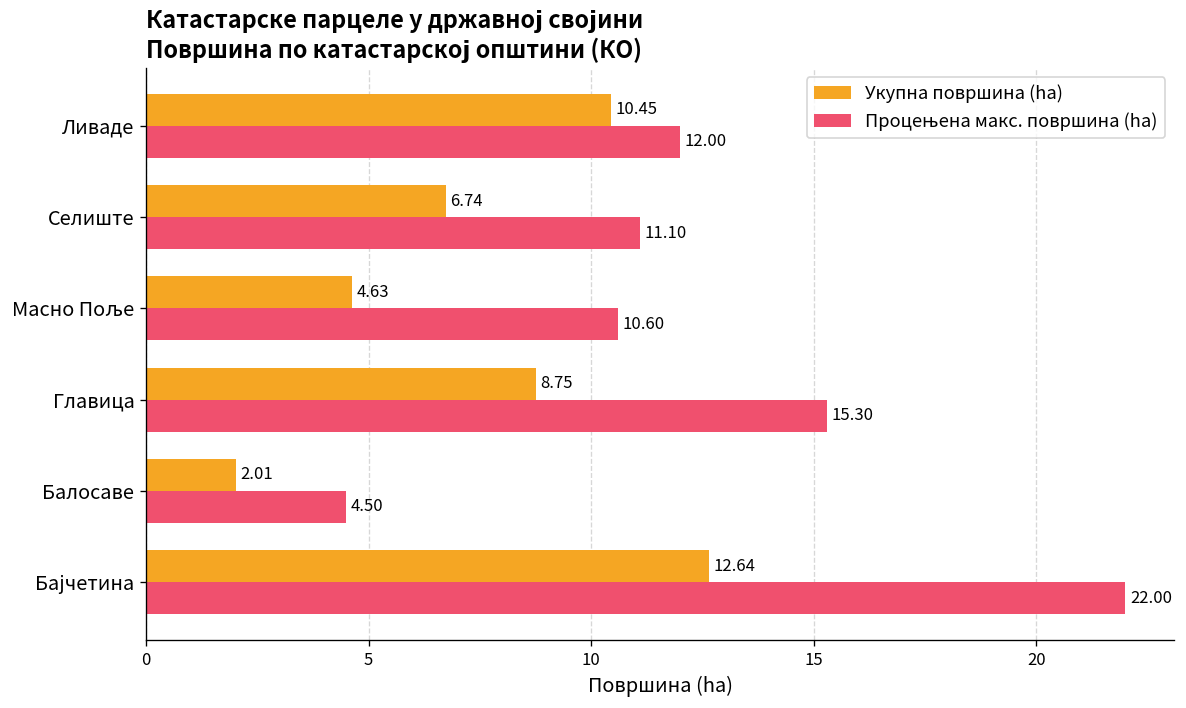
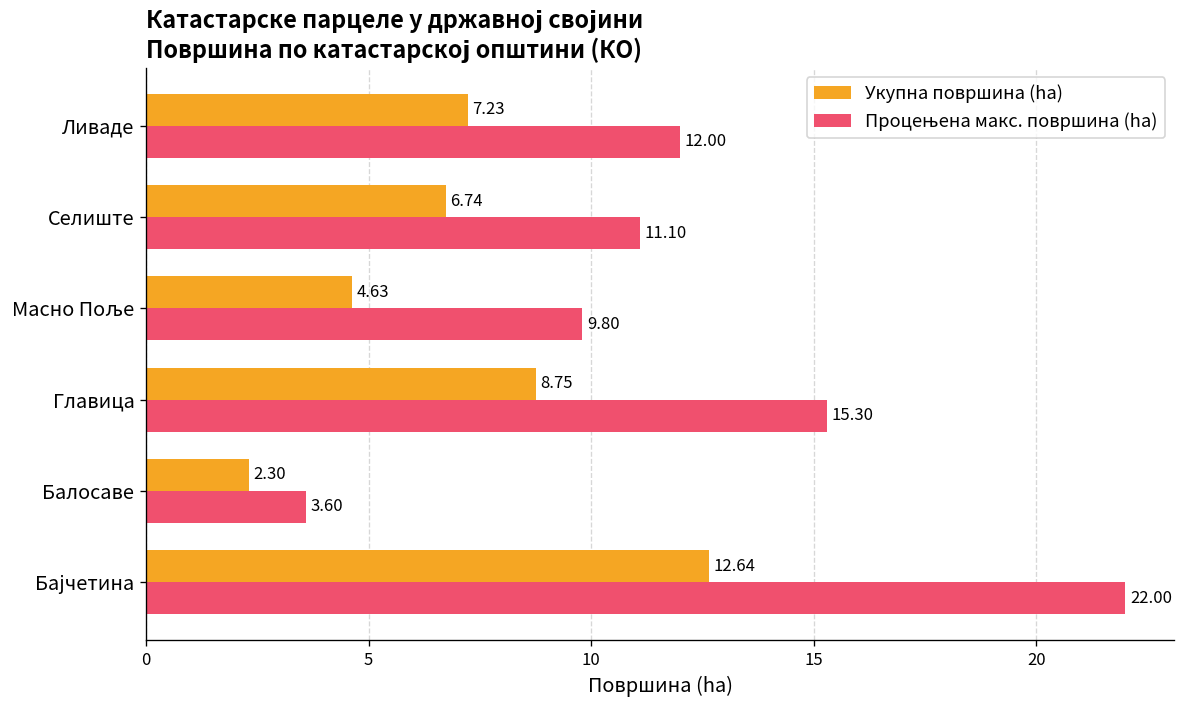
Укупна површина (ha), Ливаде: 10.45 -> 7.23
Процењена макс. површина (ha), Масно Поље: 10.60 -> 9.80
Укупна површина (ha), Балосаве: 2.01 -> 2.30
Процењена макс. површина (ha), Балосаве: 4.50 -> 3.60
